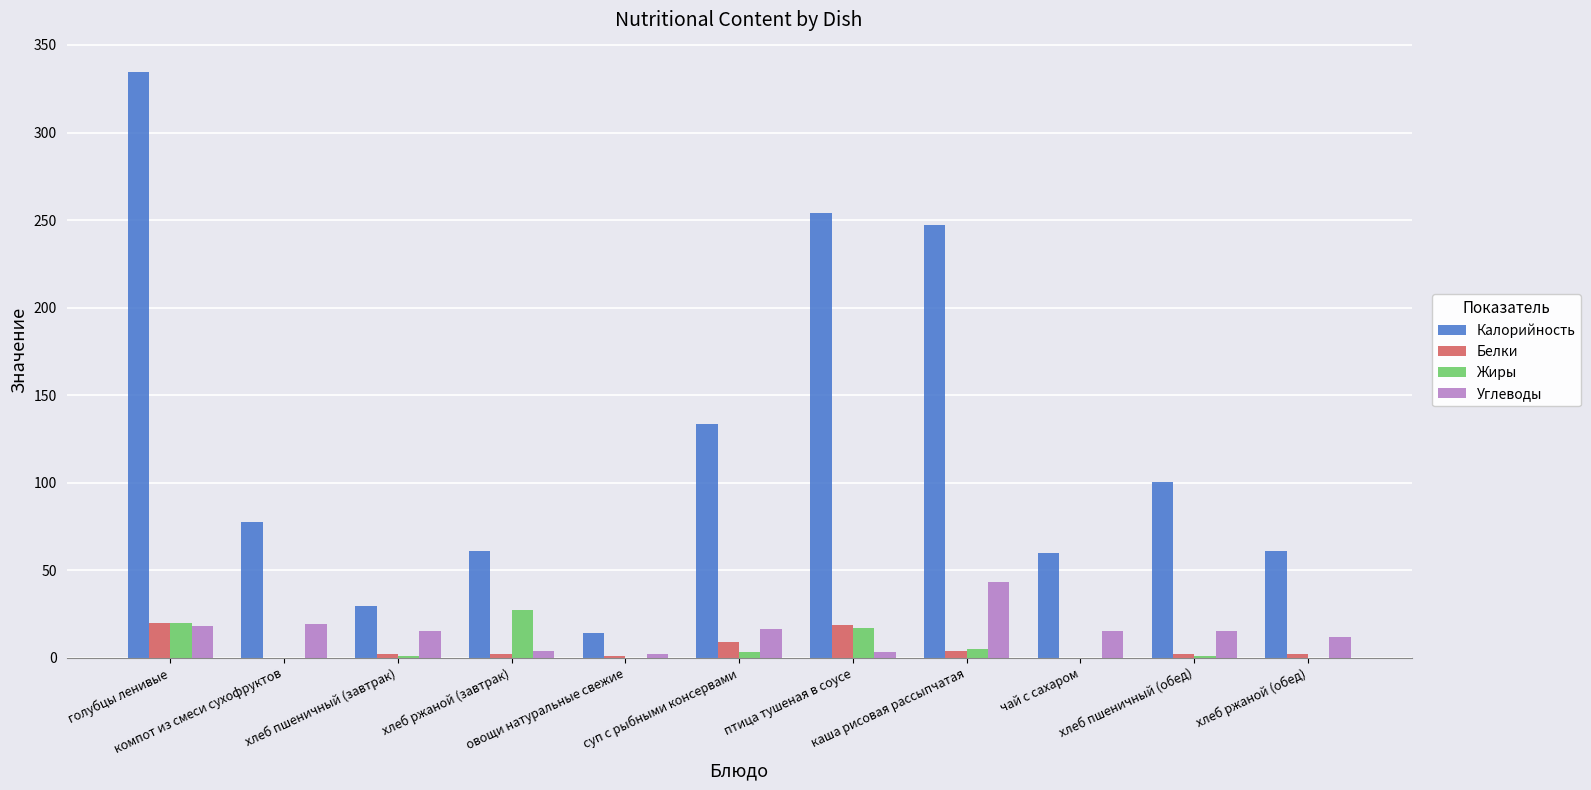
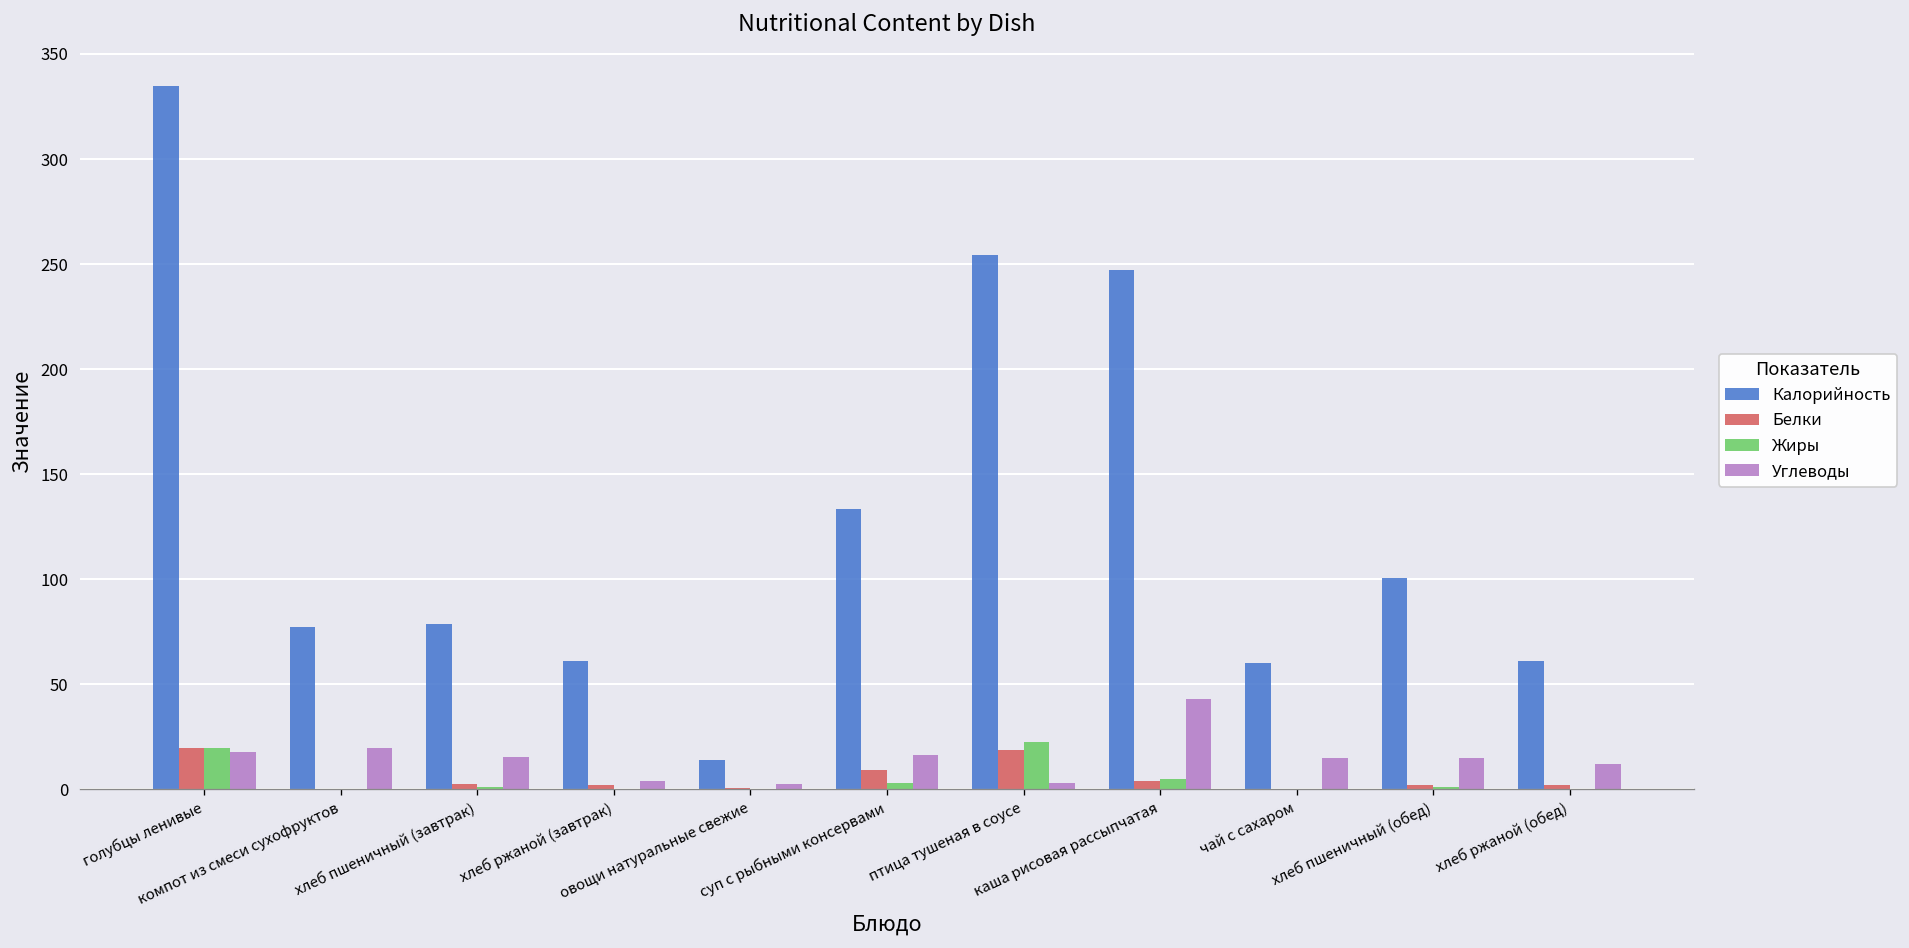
Калорийность, хлеб пшеничный (завтрак): 30 -> 79
Жиры, хлеб ржаной (завтрак): 27 -> 0
Жиры, птица тушеная в соусе: 17 -> 23
